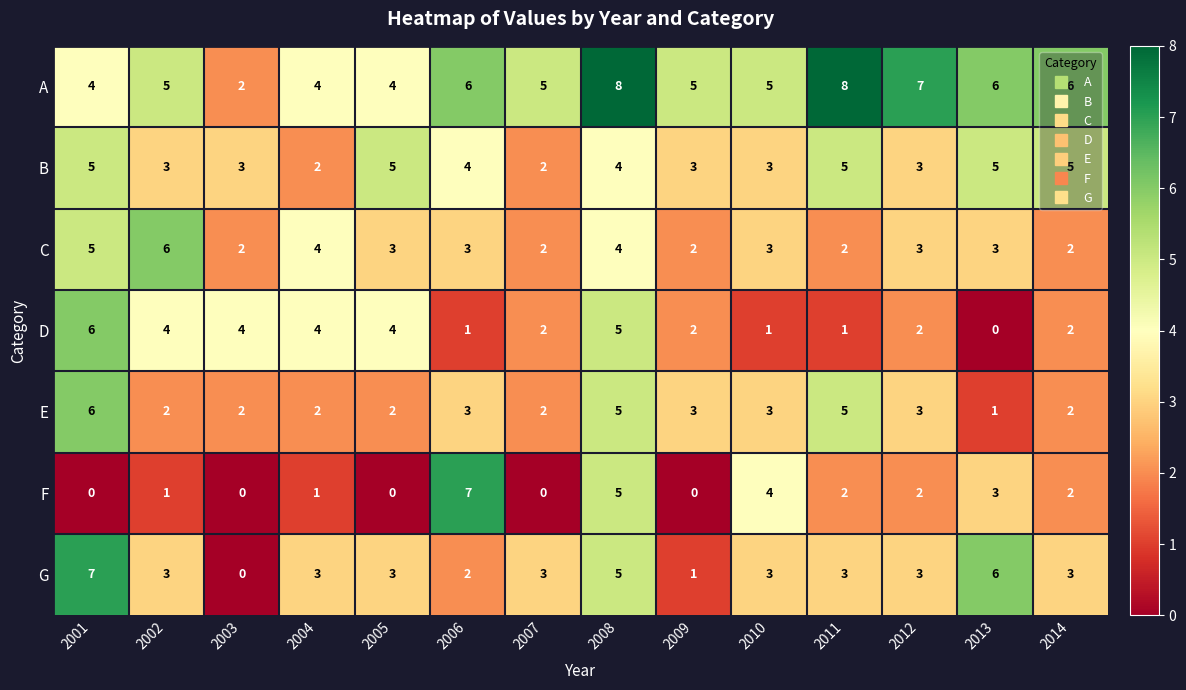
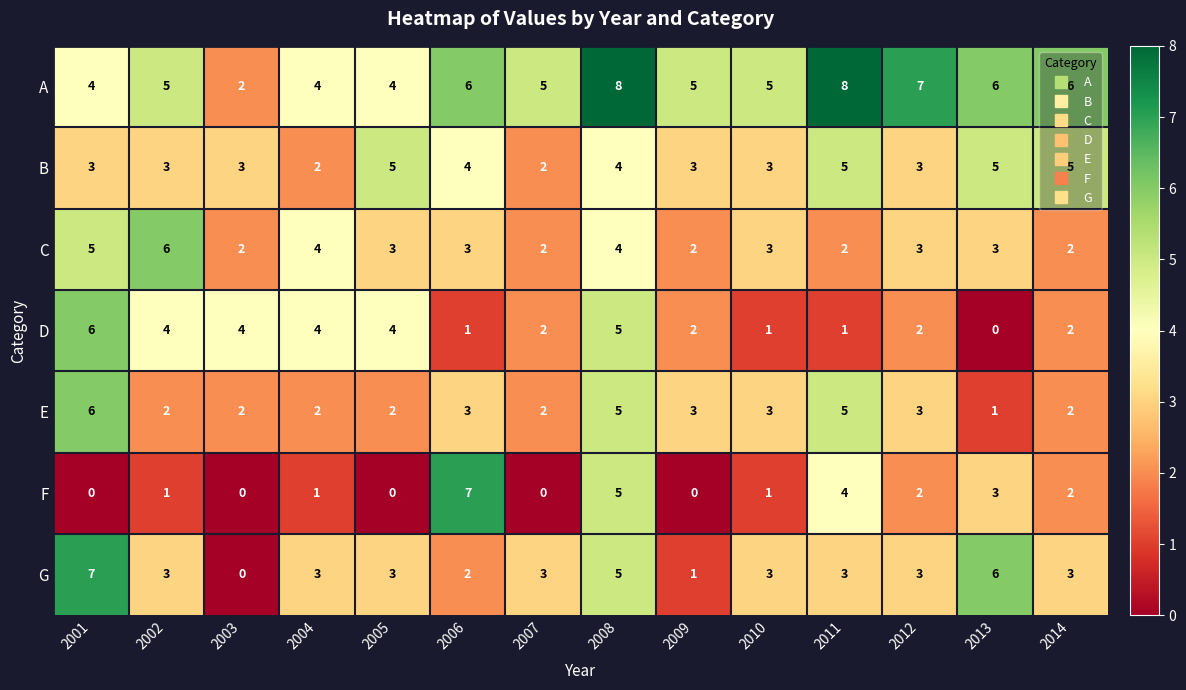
B, 2001: 5 -> 3
F, 2010: 4 -> 1
F, 2011: 2 -> 4
